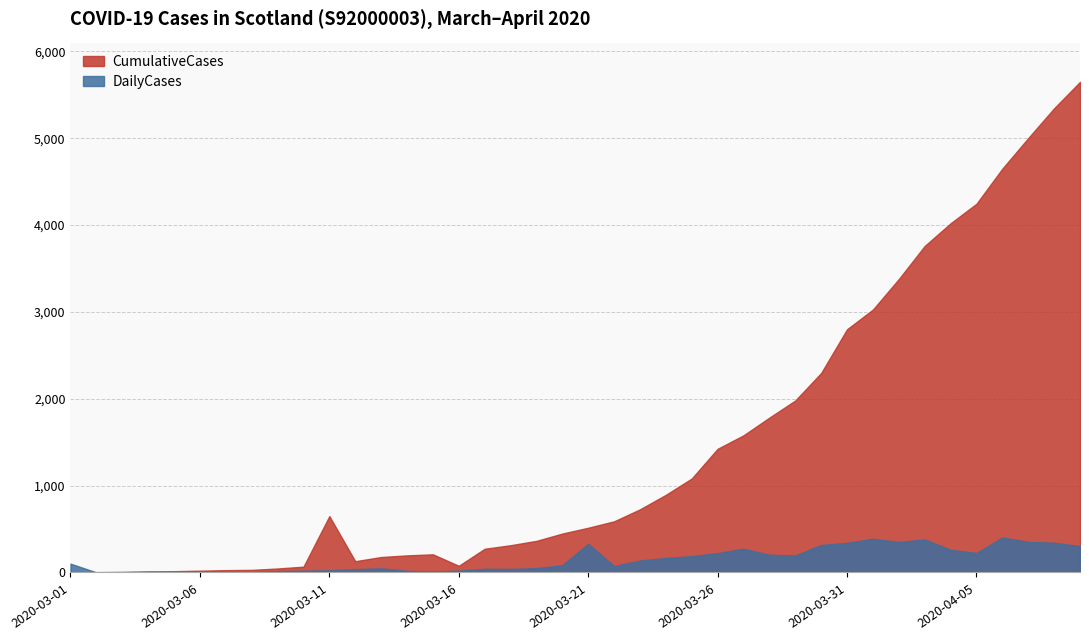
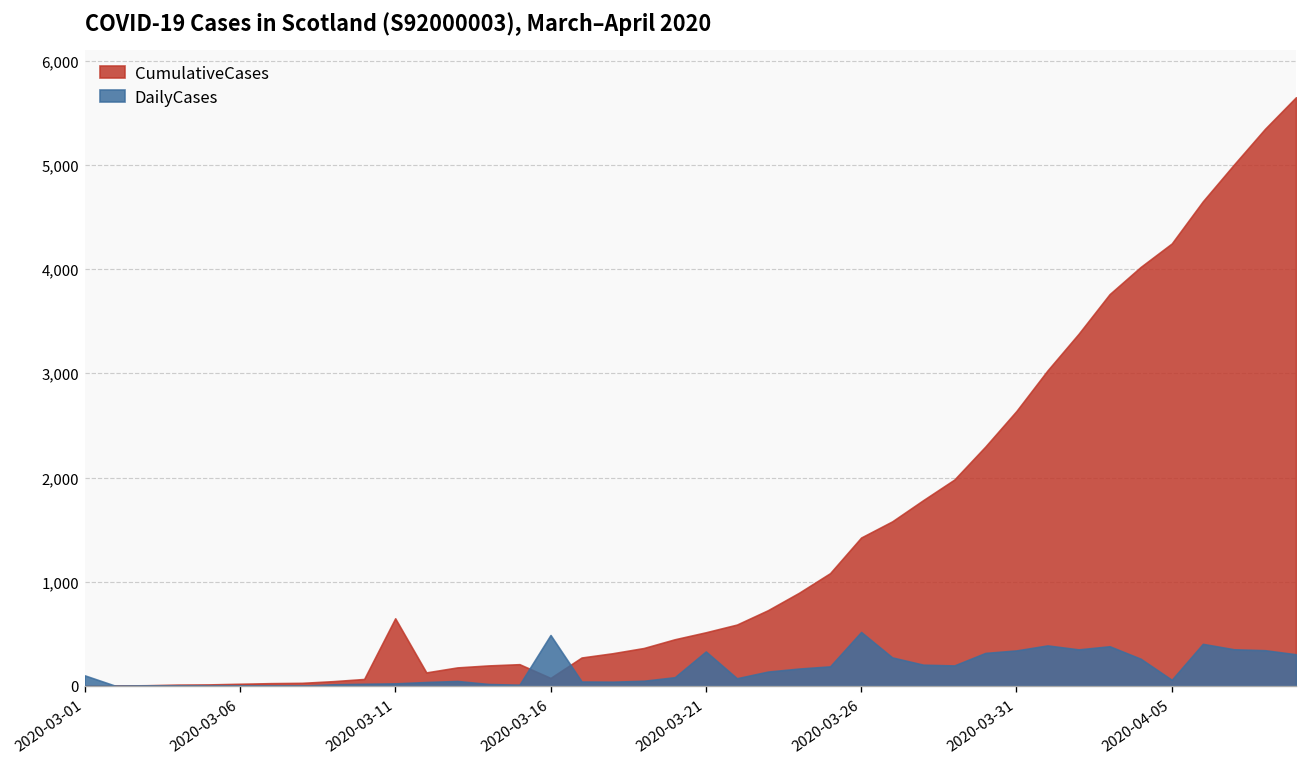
DailyCases, 2020-03-16: 0 -> 500
DailyCases, 2020-03-26: 200 -> 500
CumulativeCases, 2020-03-31: 2,800 -> 2,600
DailyCases, 2020-04-05: 200 -> 100
